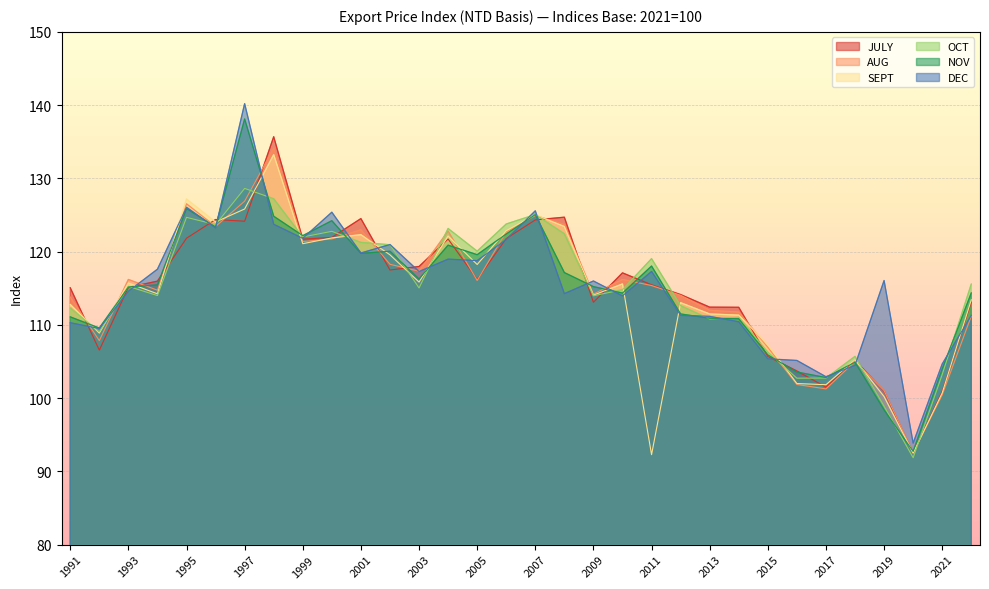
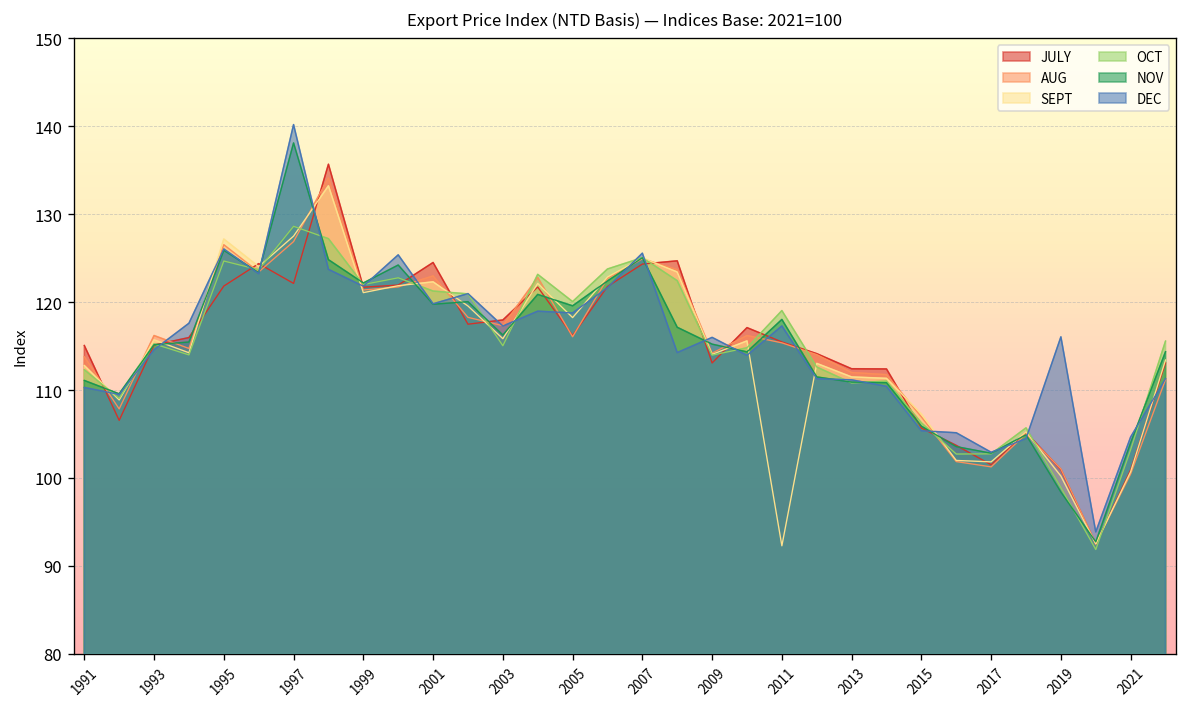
JULY, 1997: 124 -> 122
SEPT, 1997: 126 -> 128
